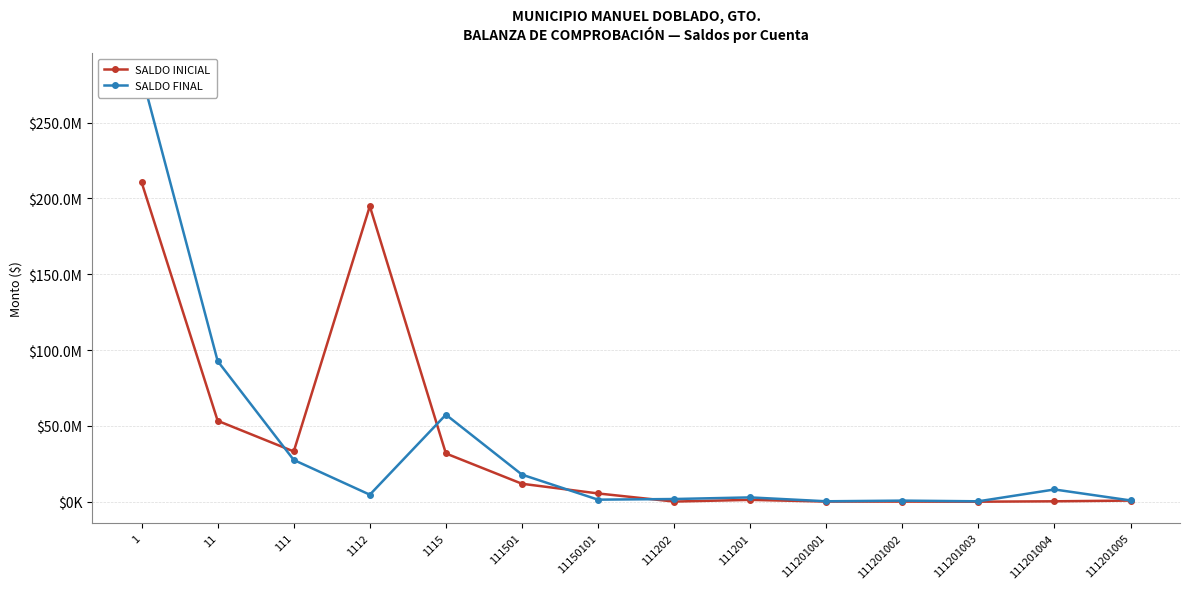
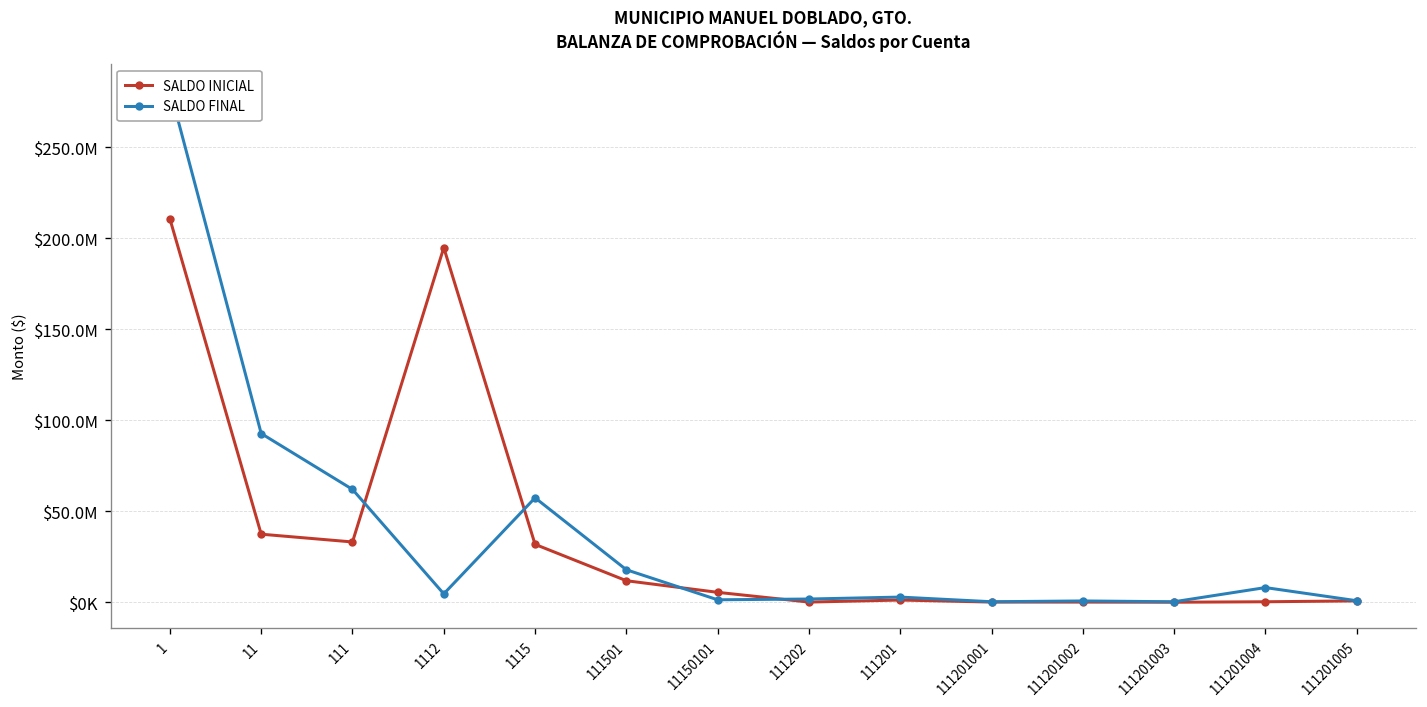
SALDO INICIAL, 11: $53000000 -> $37000000
SALDO FINAL, 111: $28000000 -> $62000000
